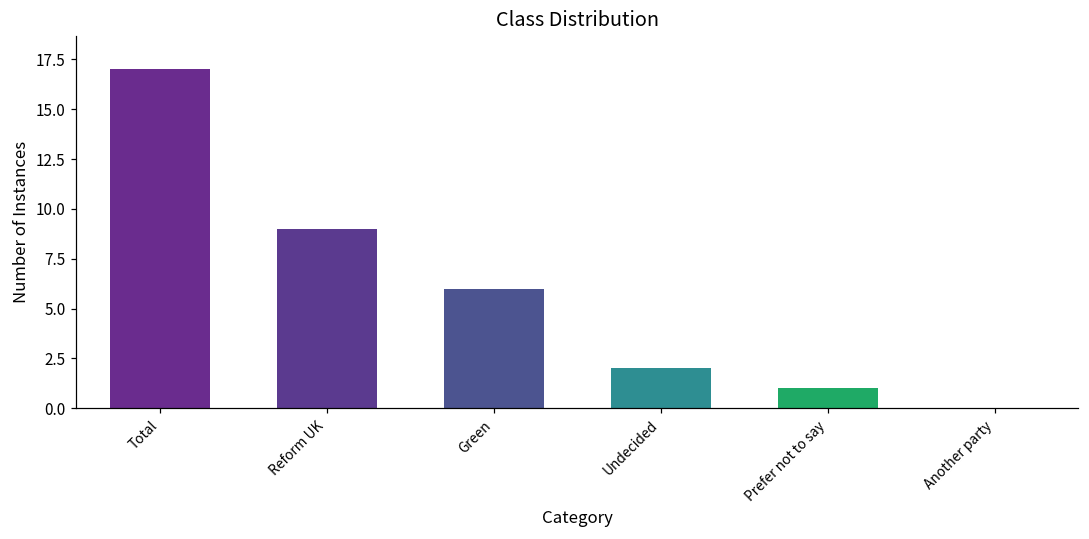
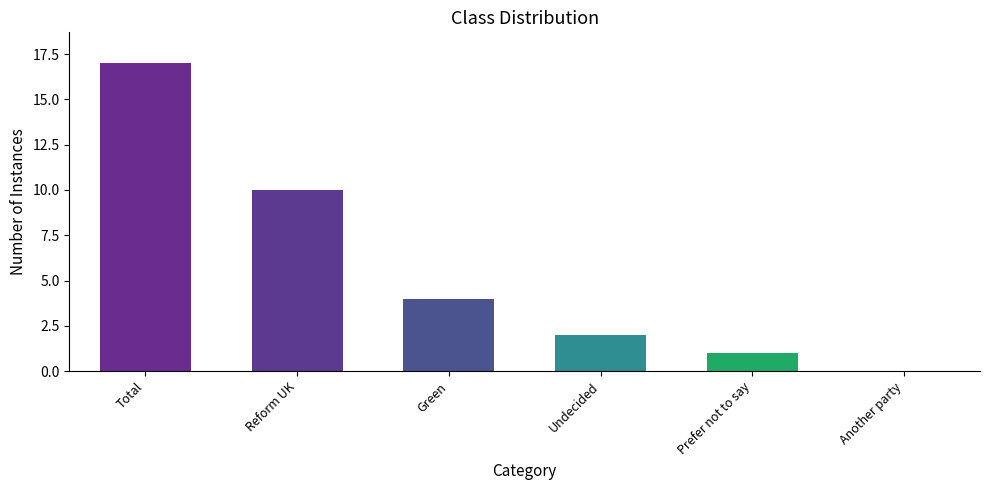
Reform UK: 9 -> 10
Green: 6 -> 4
